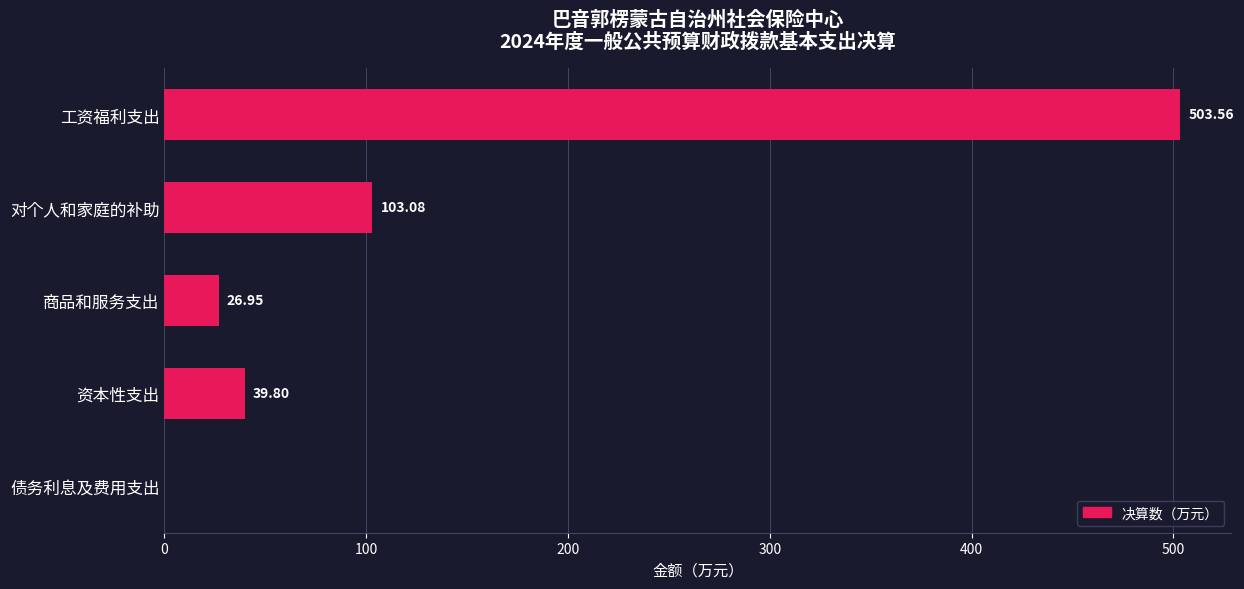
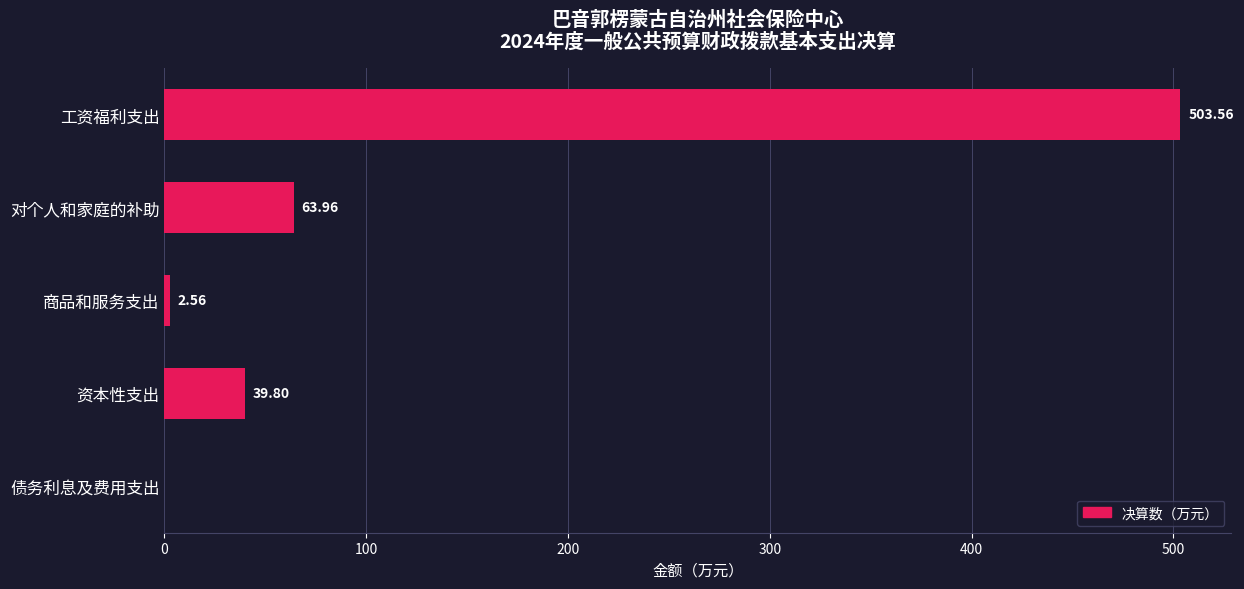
对个人和家庭的补助: 103.08 -> 63.96
商品和服务支出: 26.95 -> 2.56
